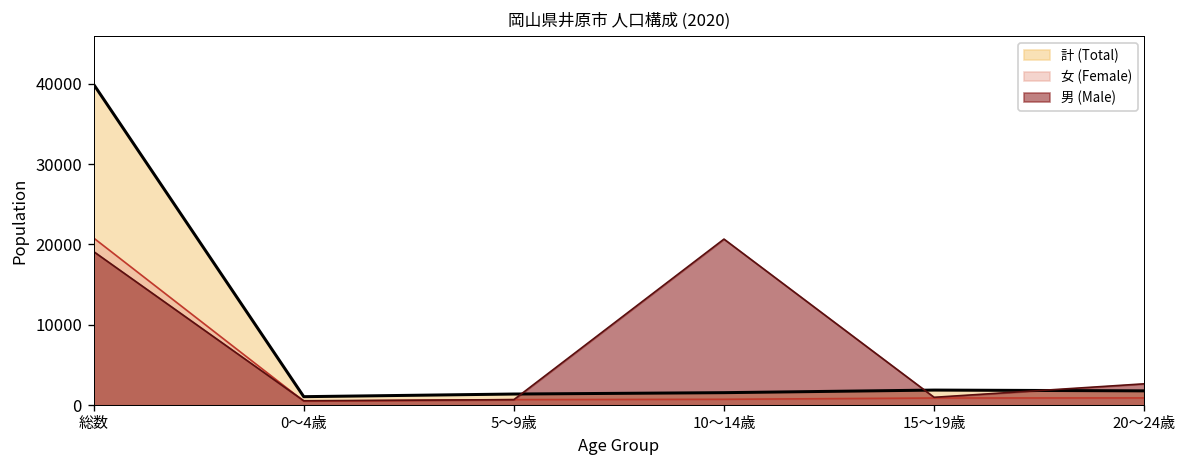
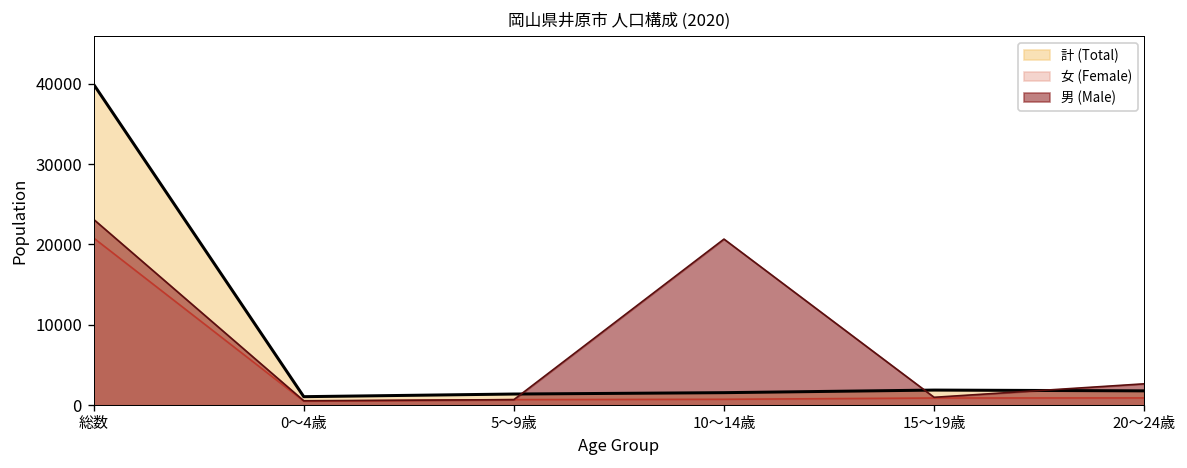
男 (Male), 総数: 19000 -> 23000
